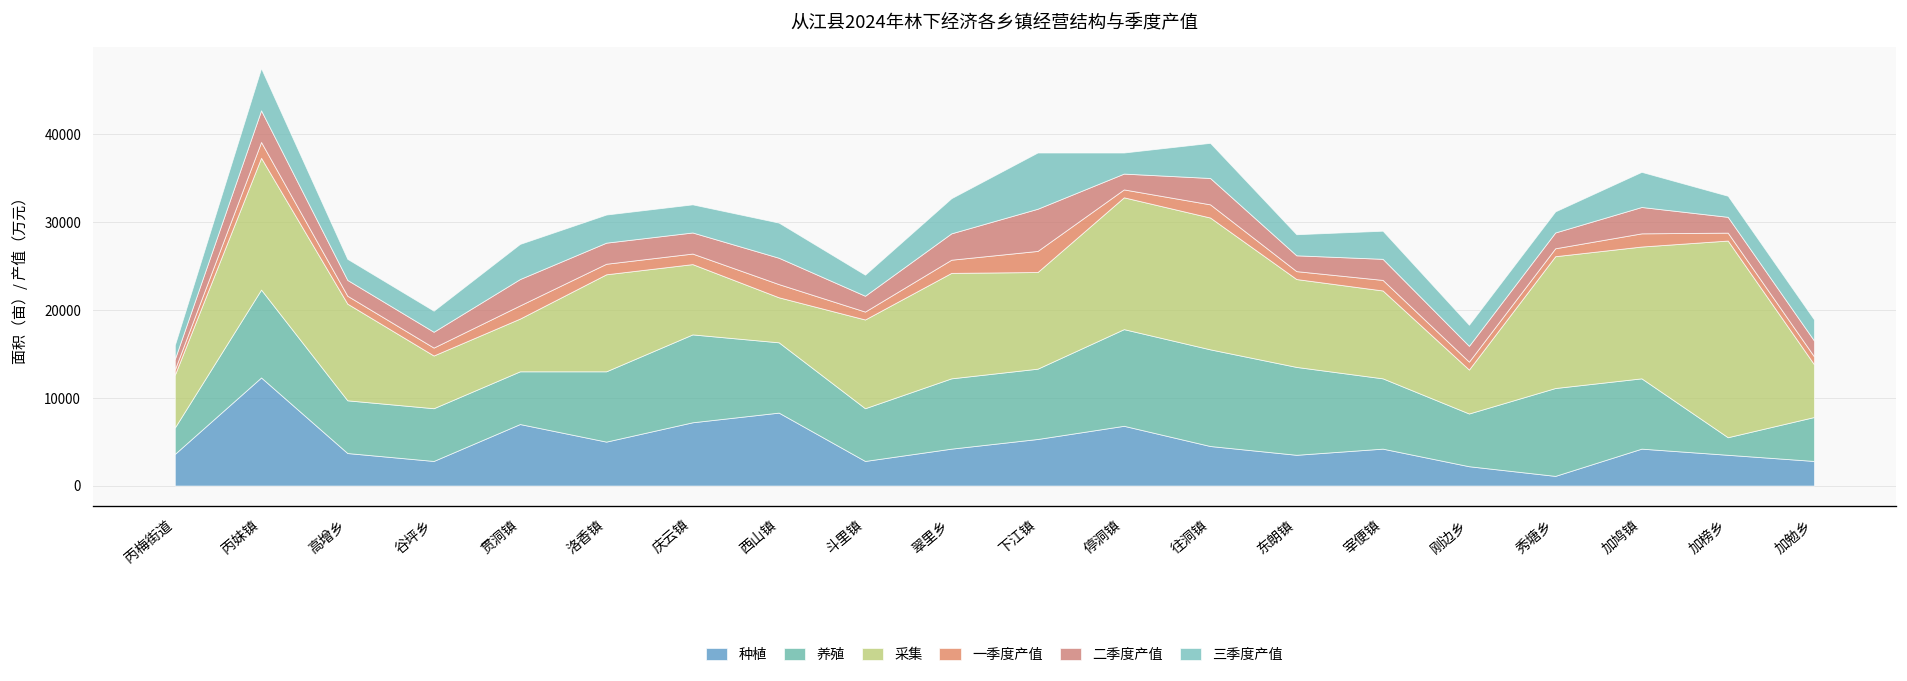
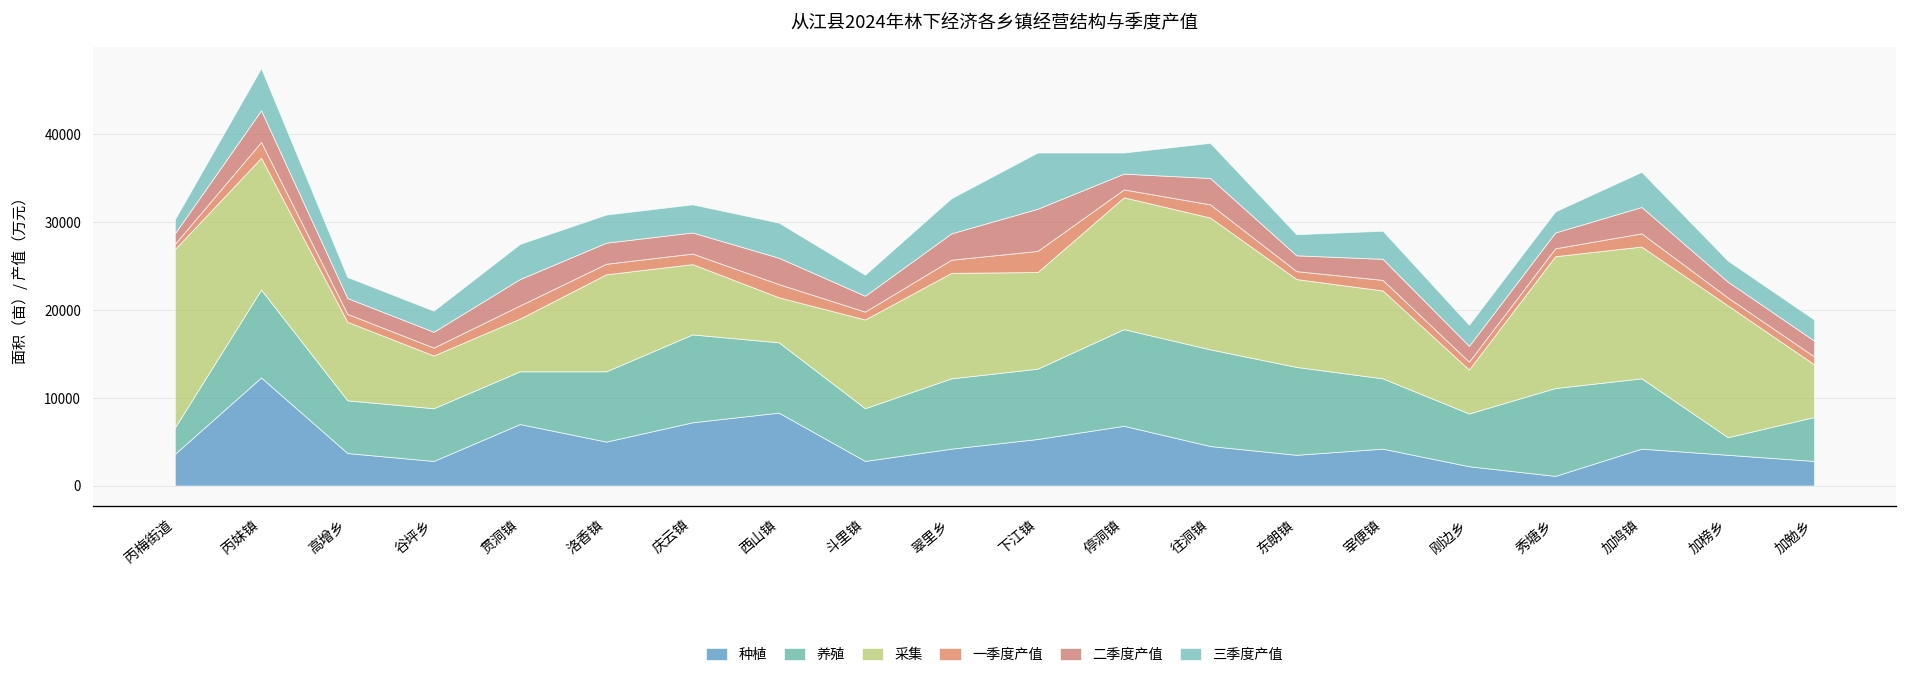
采集, 丙梅街道: 6000 -> 20000
采集, 高增乡: 11000 -> 9000
采集, 加榜乡: 22000 -> 15000
